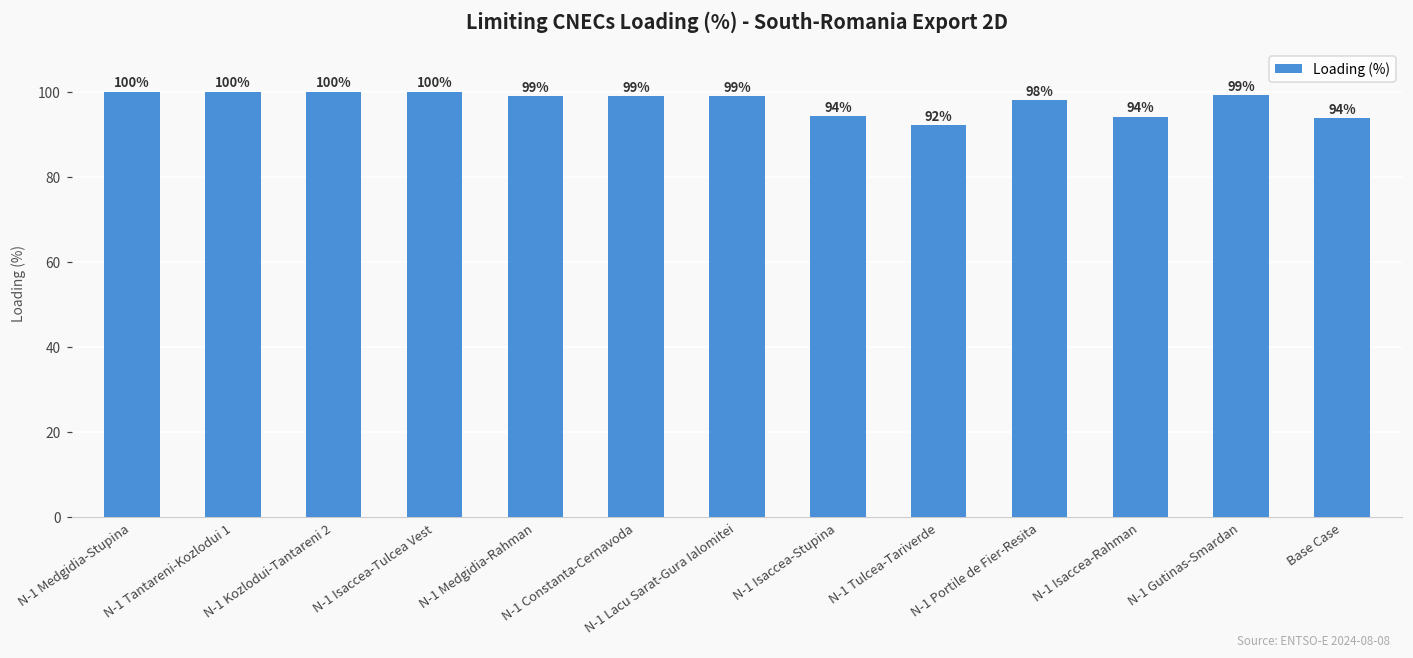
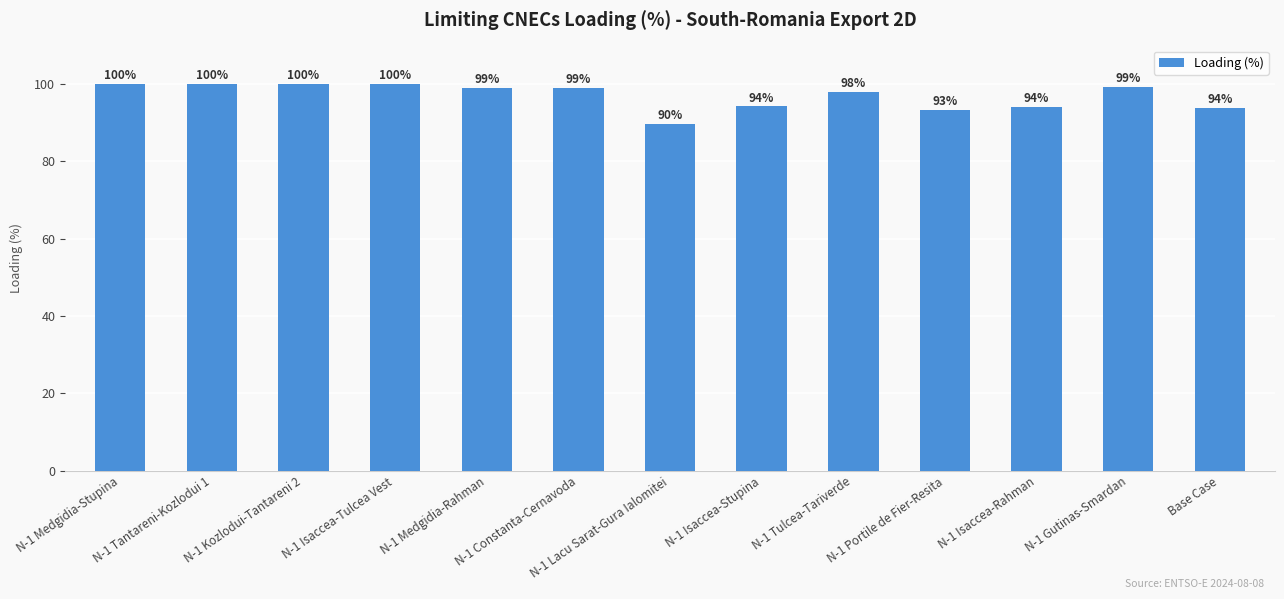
N-1 Lacu Sarat-Gura Ialomitei: 99% -> 90%
N-1 Tulcea-Tariverde: 92% -> 98%
N-1 Portile de Fier-Resita: 98% -> 93%
